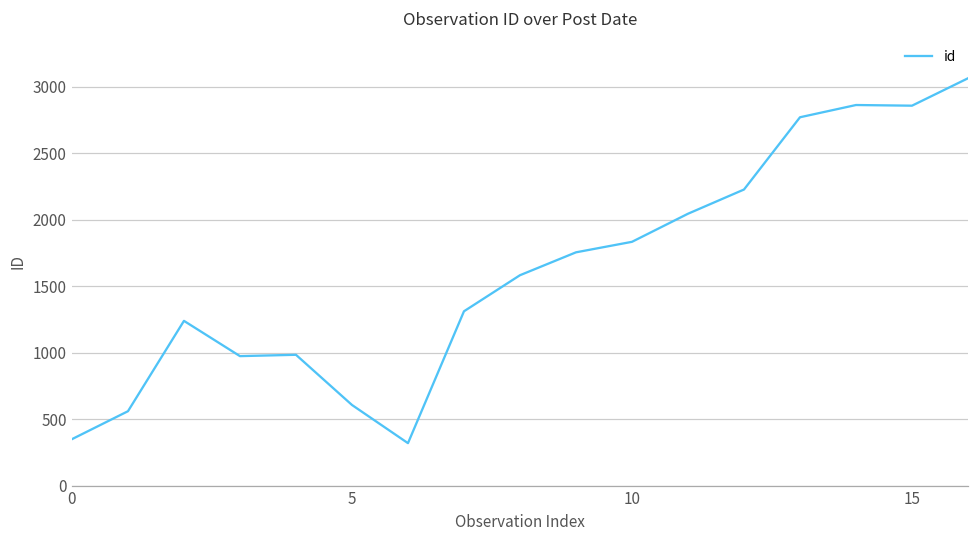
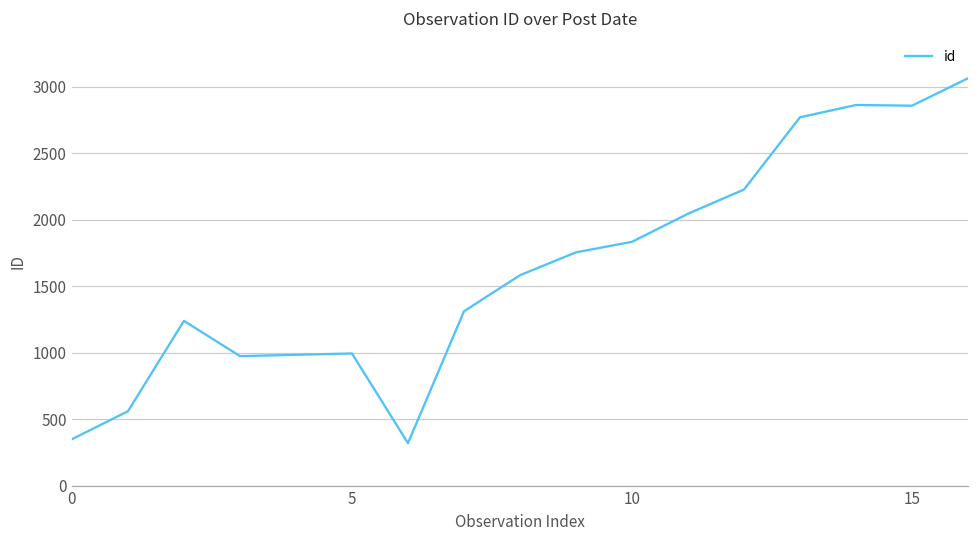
5: 610 -> 990
